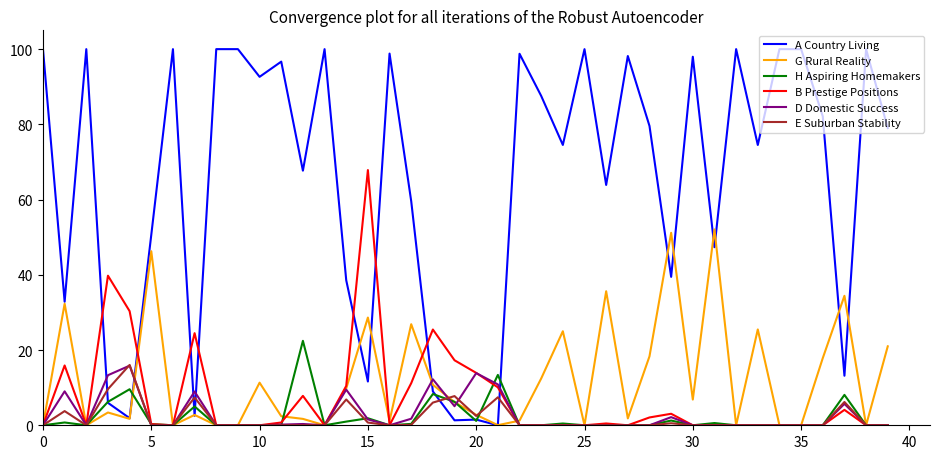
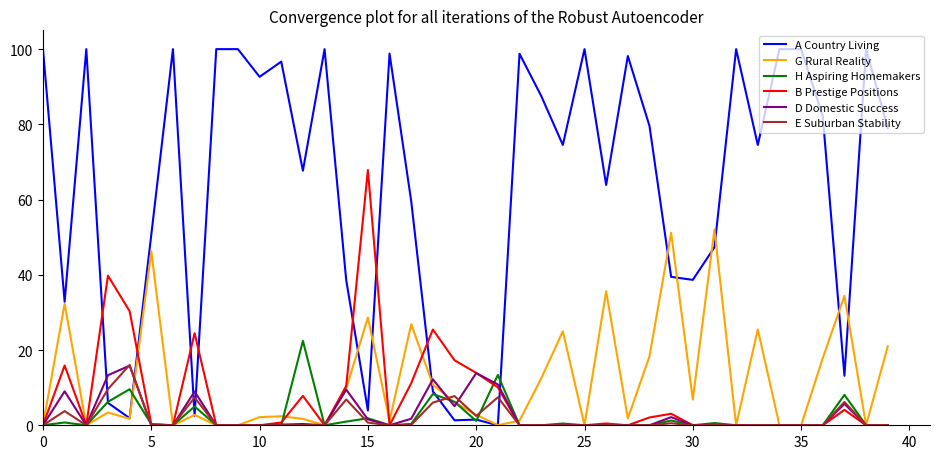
G Rural Reality, 10: 11 -> 2
A Country Living, 15: 12 -> 4
A Country Living, 30: 98 -> 39
